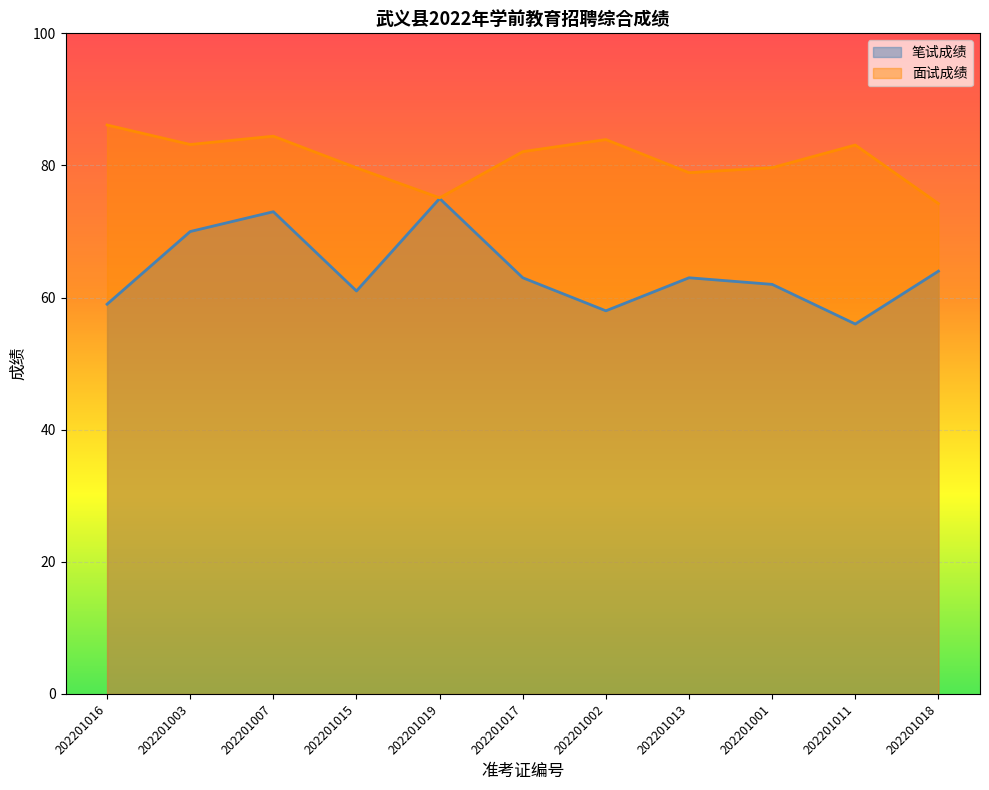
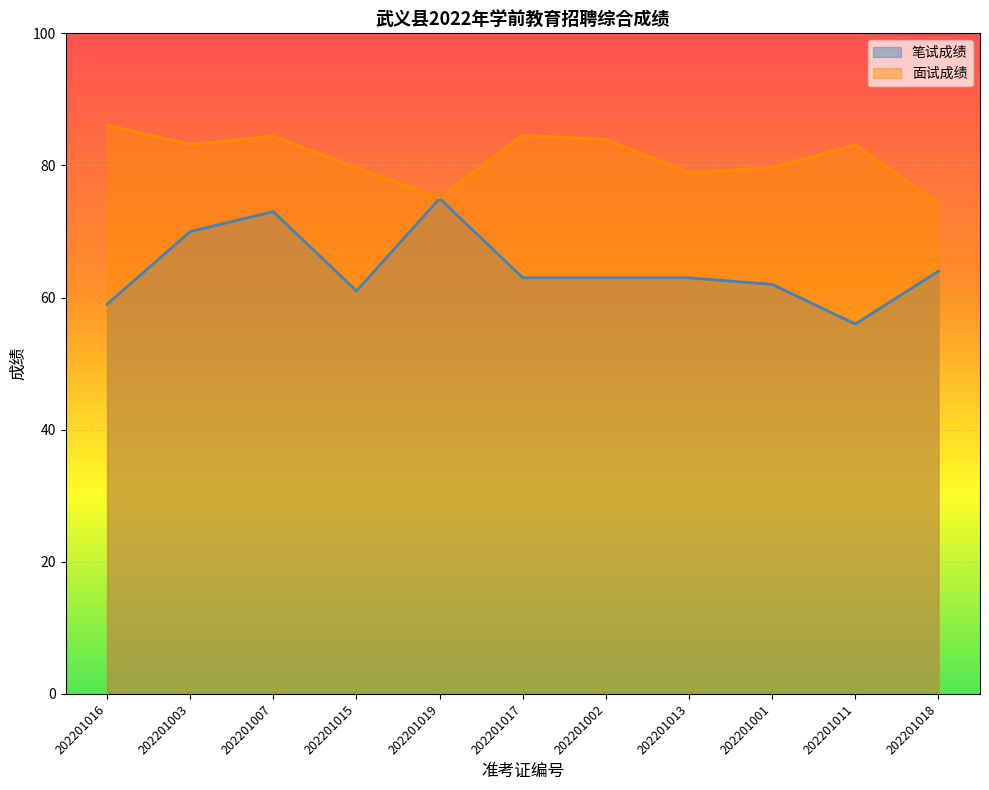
面试成绩, 202201017: 82 -> 85
笔试成绩, 202201002: 58 -> 63
